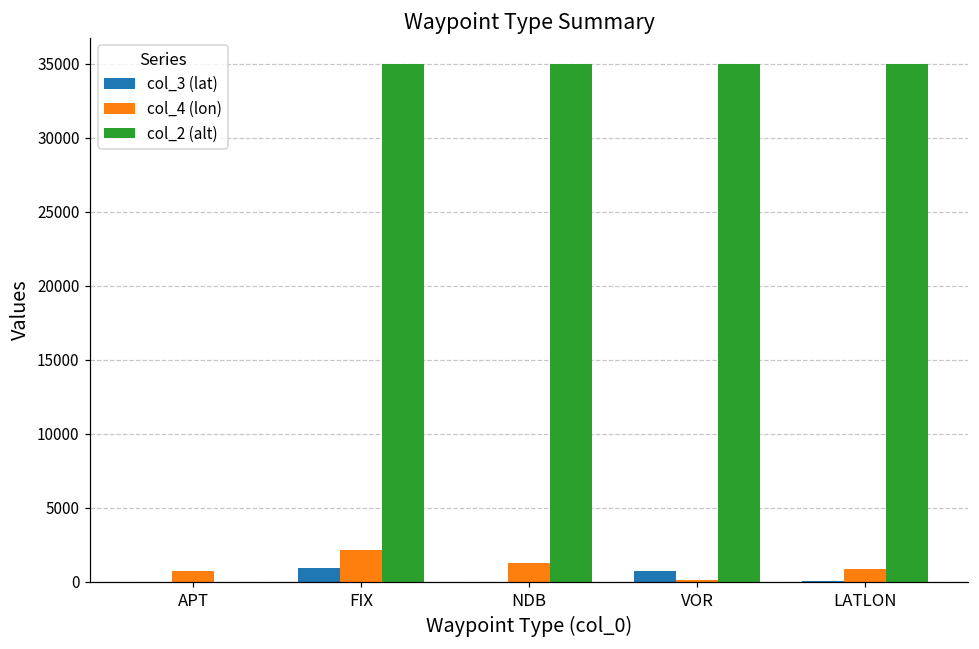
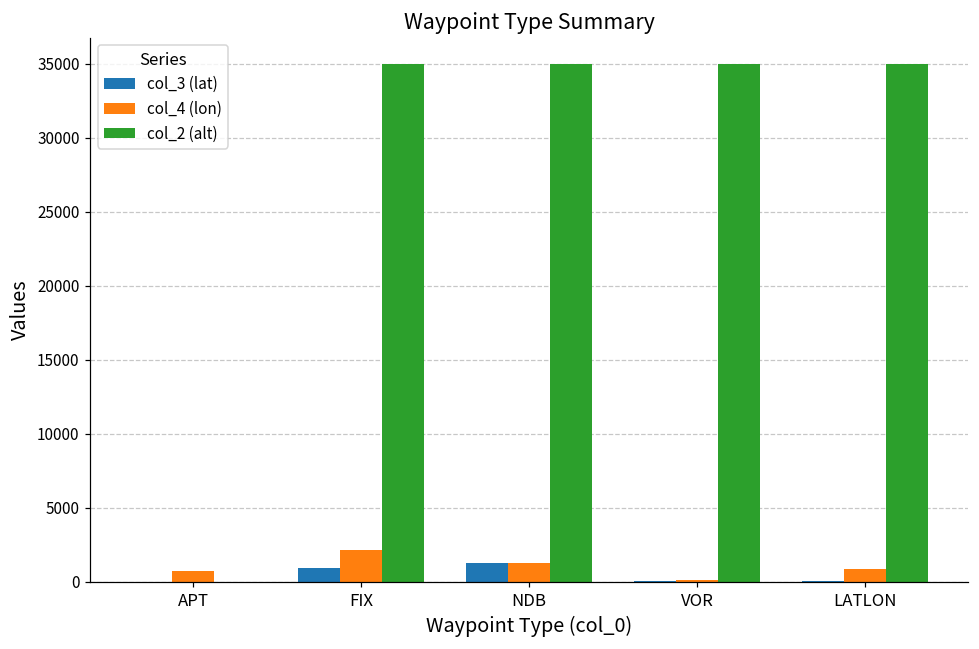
col_3 (lat), NDB: 0 -> 1200
col_3 (lat), VOR: 700 -> 0
